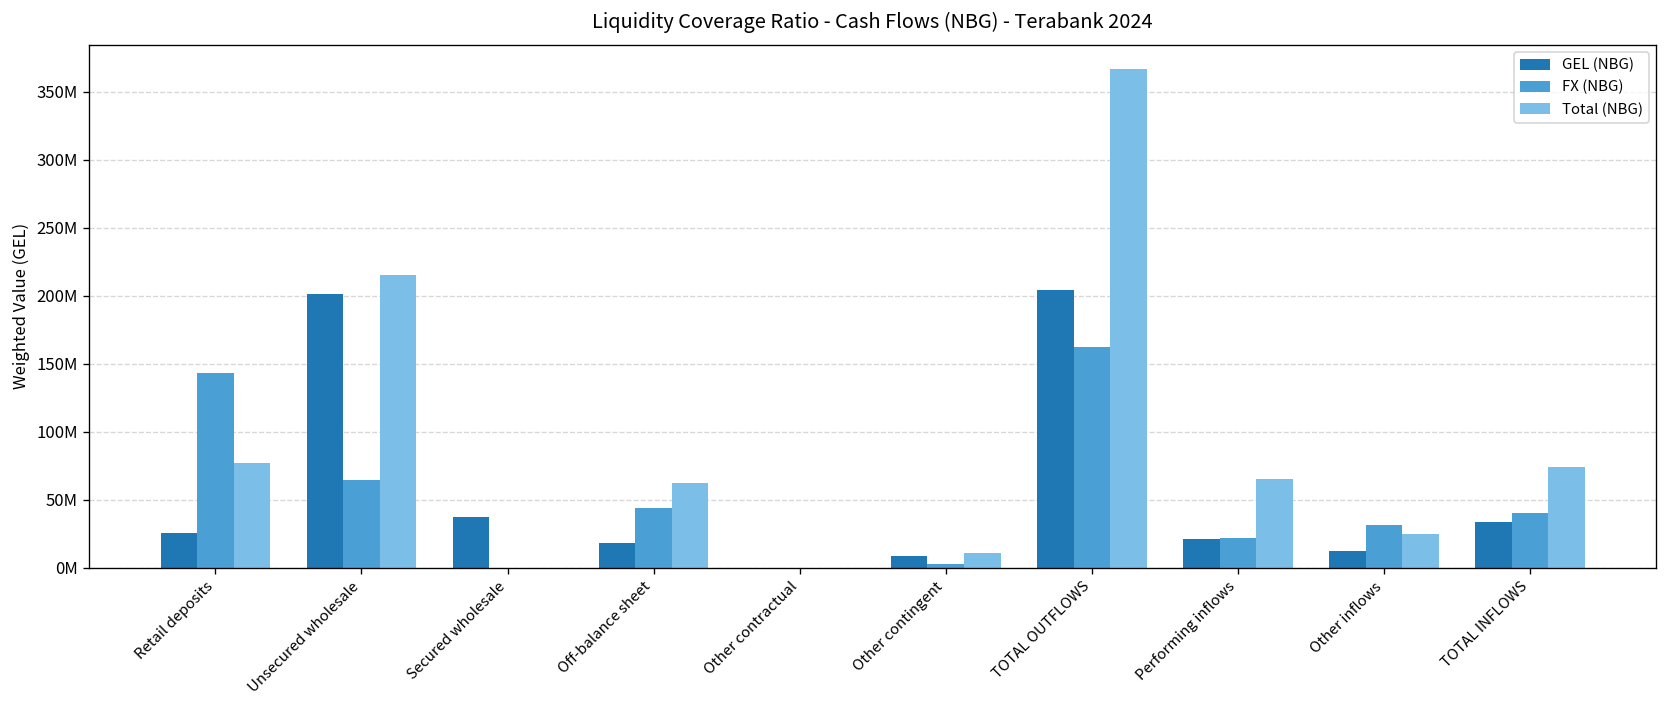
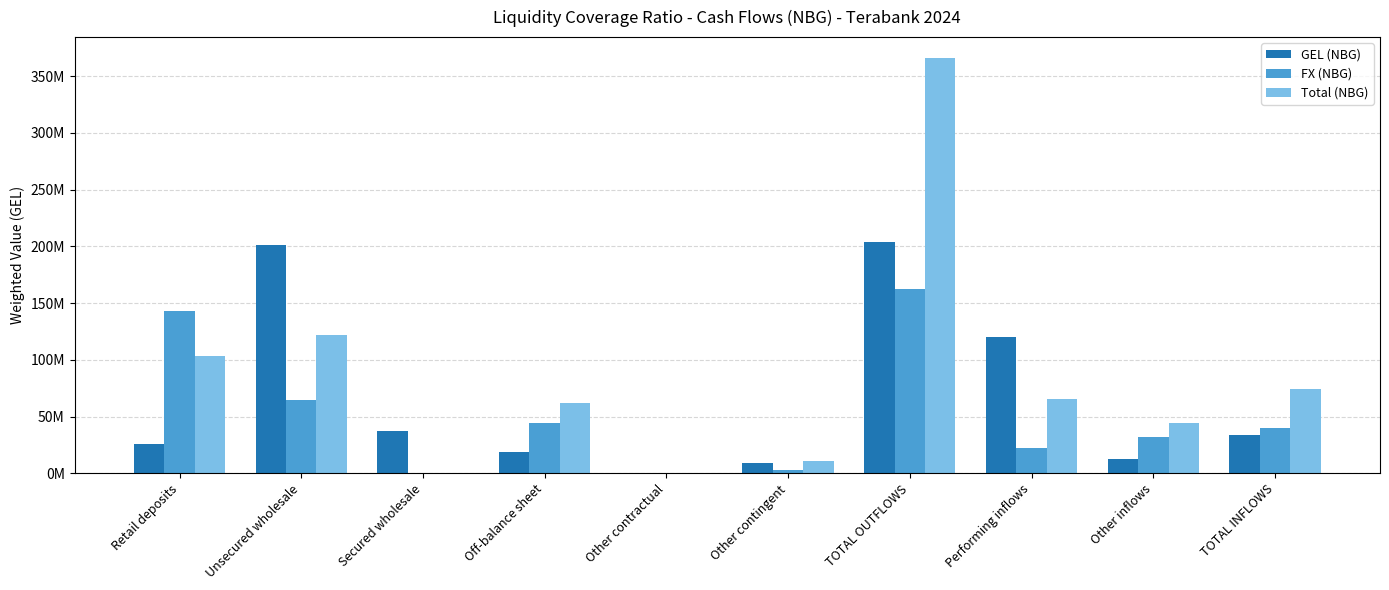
Total (NBG), Retail deposits: 77000000 -> 104000000
Total (NBG), Unsecured wholesale: 216000000 -> 122000000
GEL (NBG), Performing inflows: 21000000 -> 120000000
Total (NBG), Other inflows: 25000000 -> 44000000
